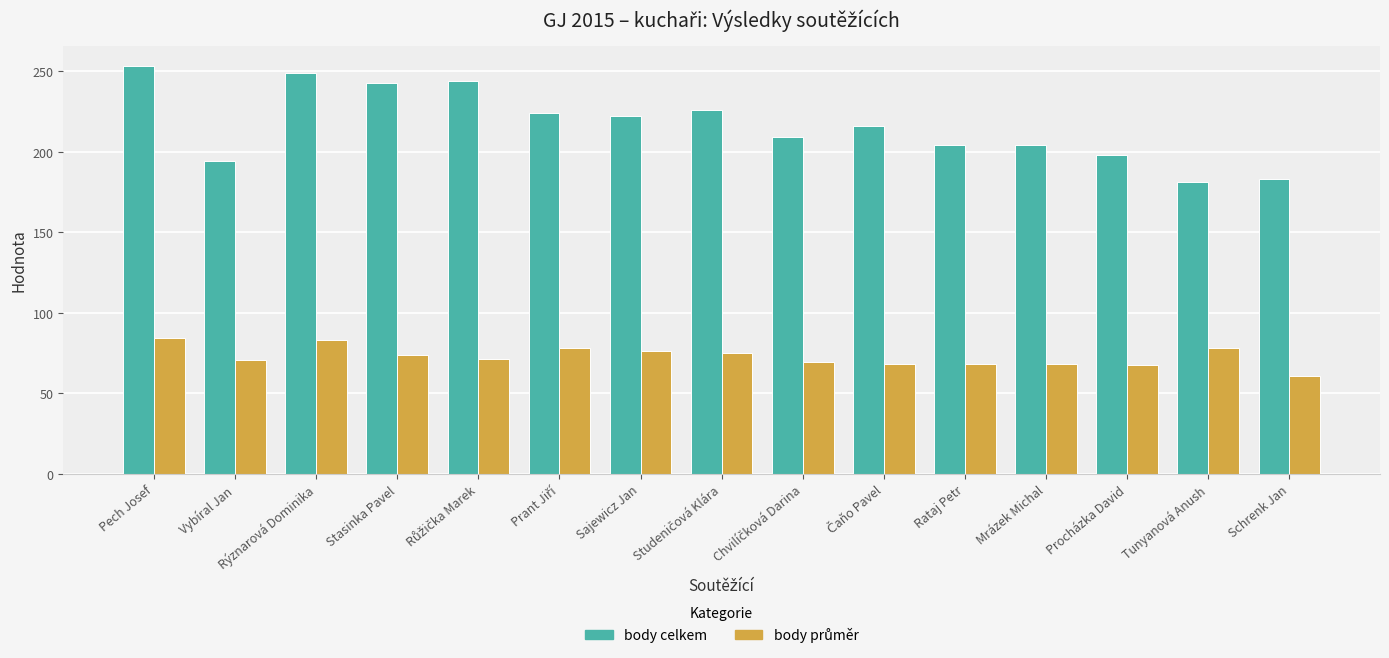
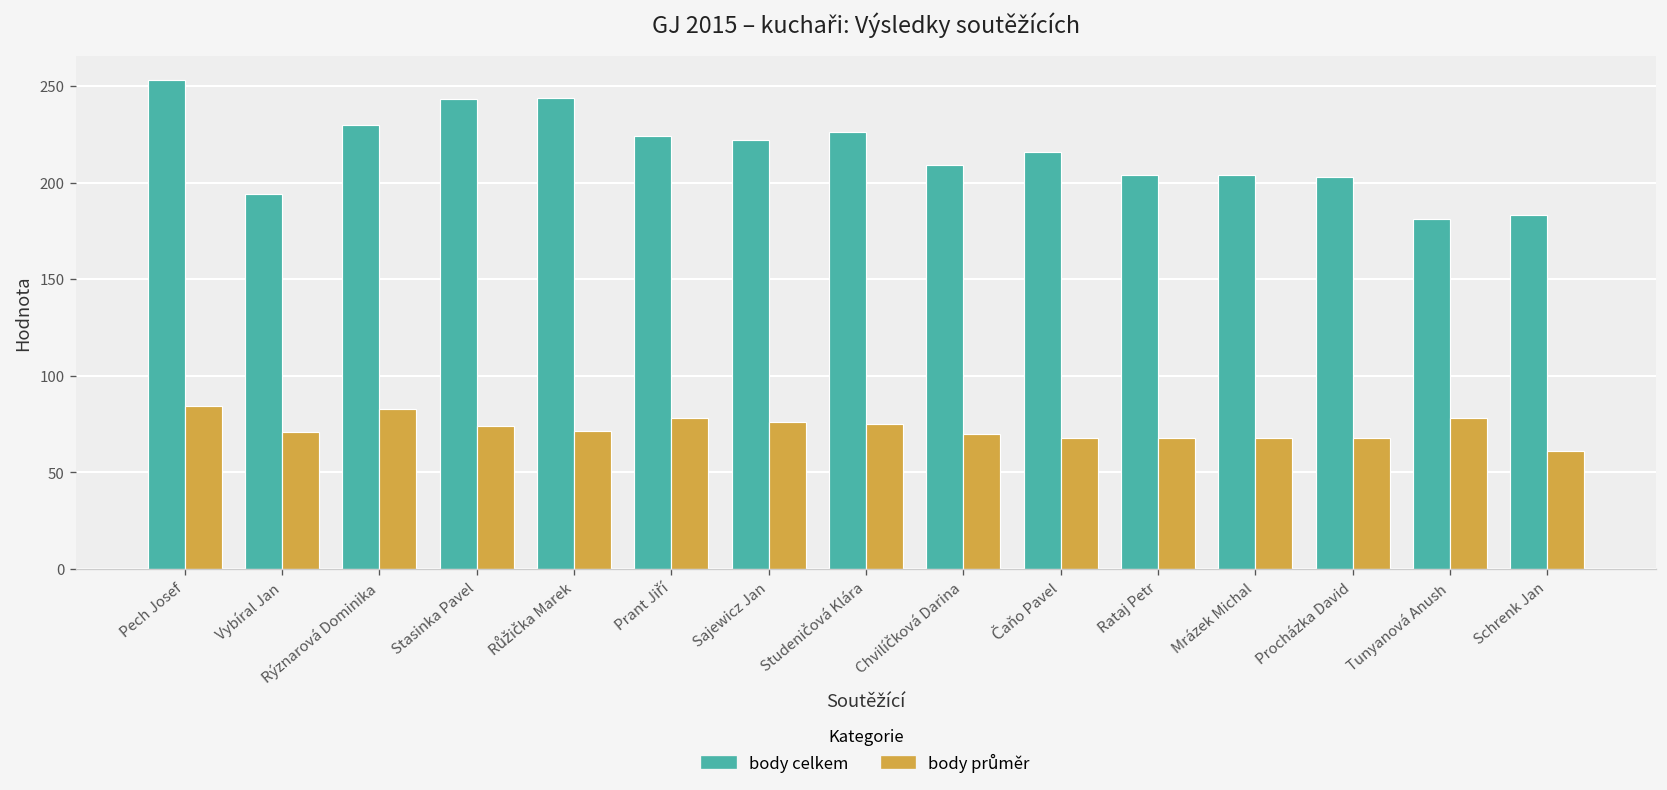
body celkem, Rýznarová Dominika: 249 -> 230
body celkem, Procházka David: 198 -> 203
